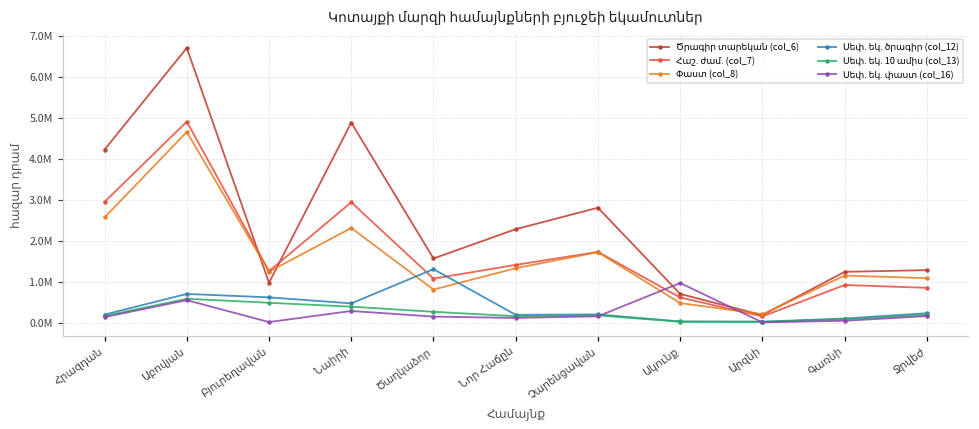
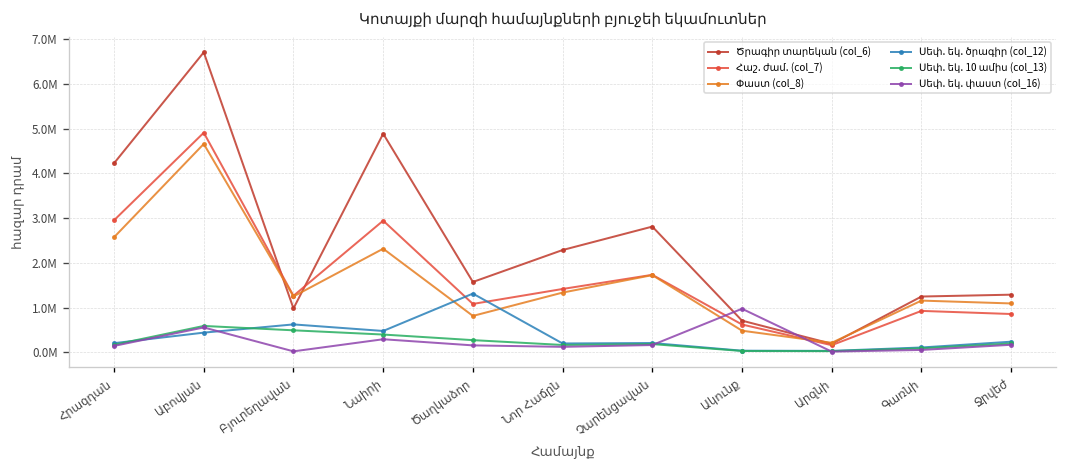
Սեփ. եկ. ծրագիր (col_12), Աբովյան: 700000 -> 400000
